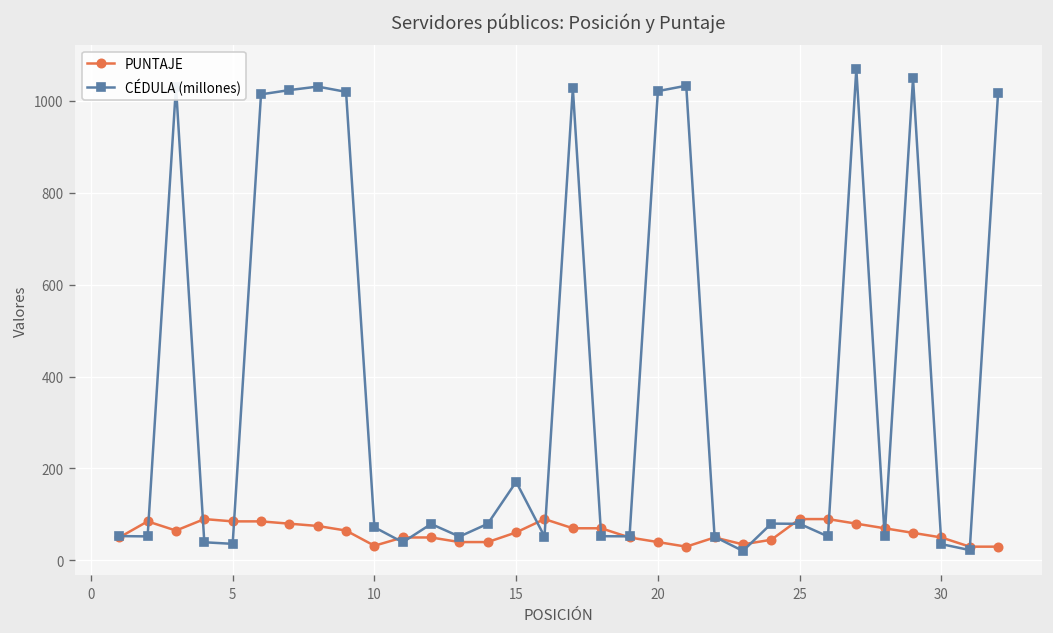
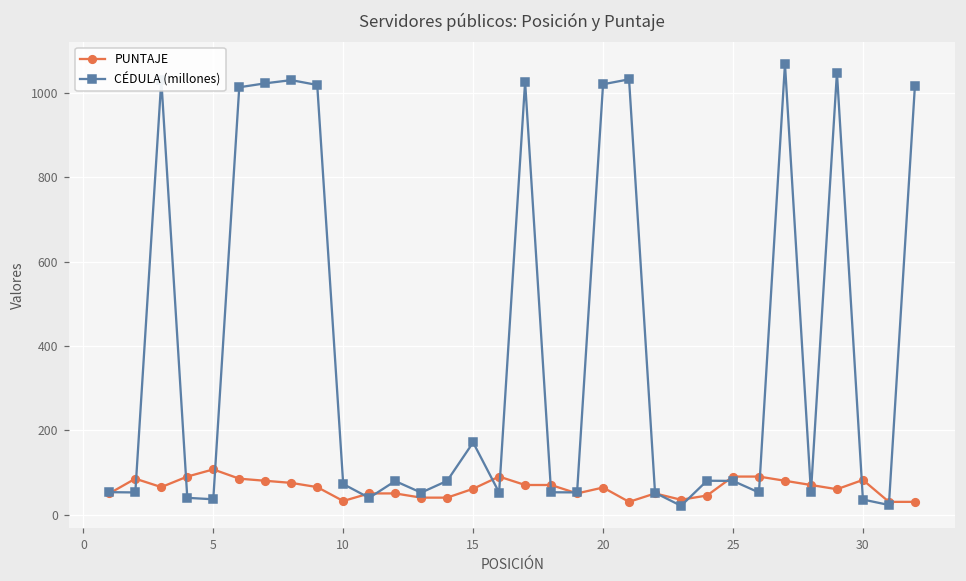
PUNTAJE, 5: 90 -> 110
PUNTAJE, 20: 40 -> 60
PUNTAJE, 30: 50 -> 80
